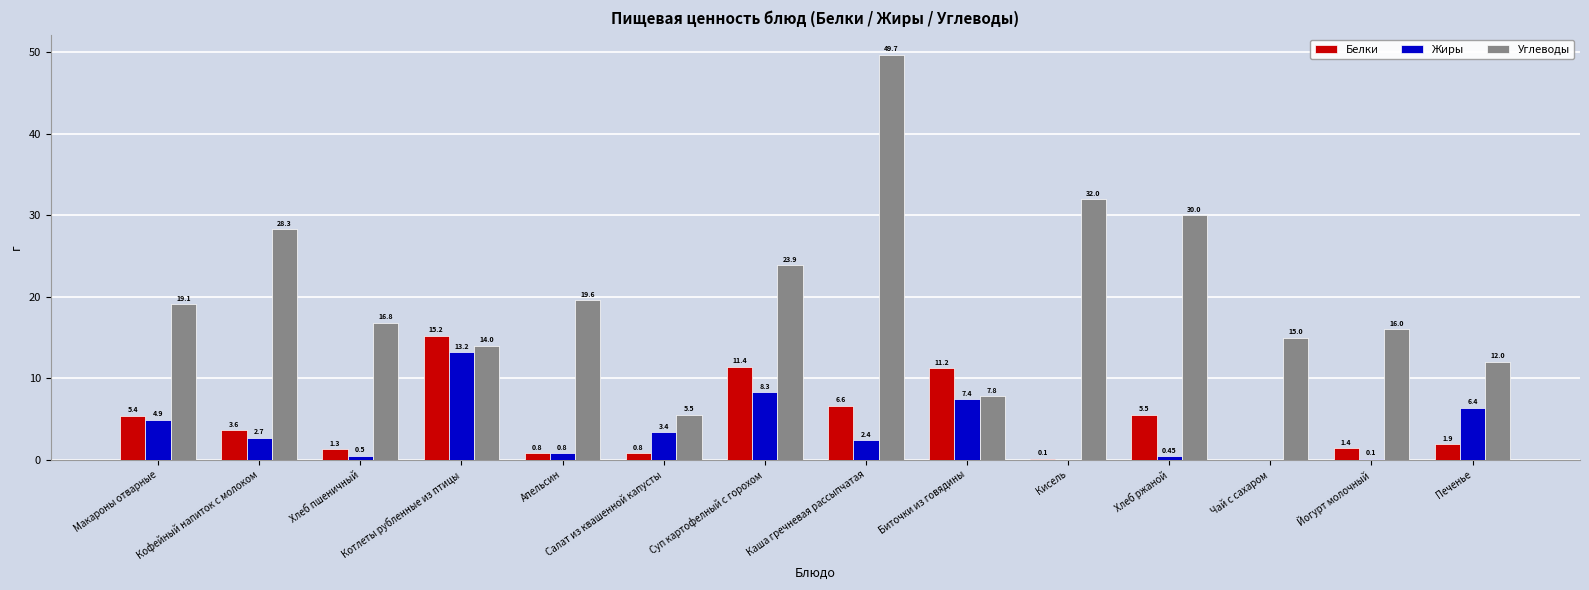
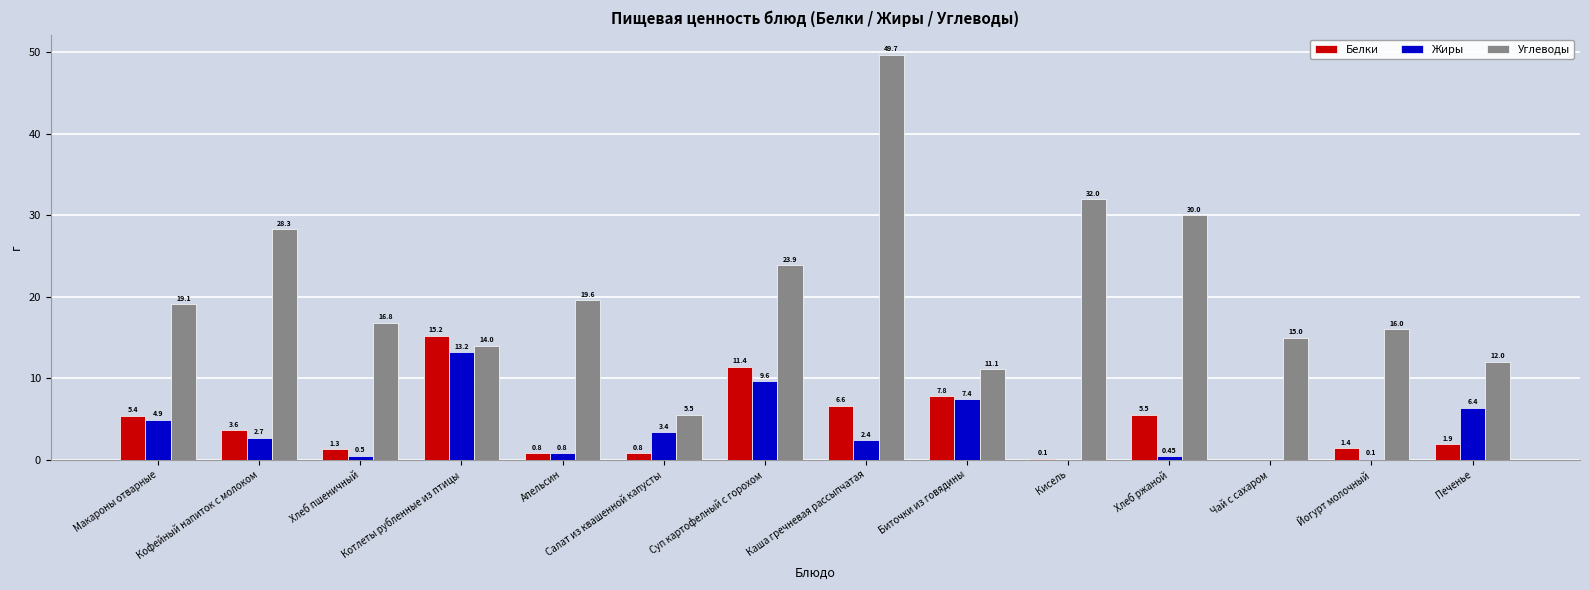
Жиры, Суп картофелный с горохом: 8.3 -> 9.6
Белки, Биточки из говядины: 11.2 -> 7.8
Углеводы, Биточки из говядины: 7.8 -> 11.1
